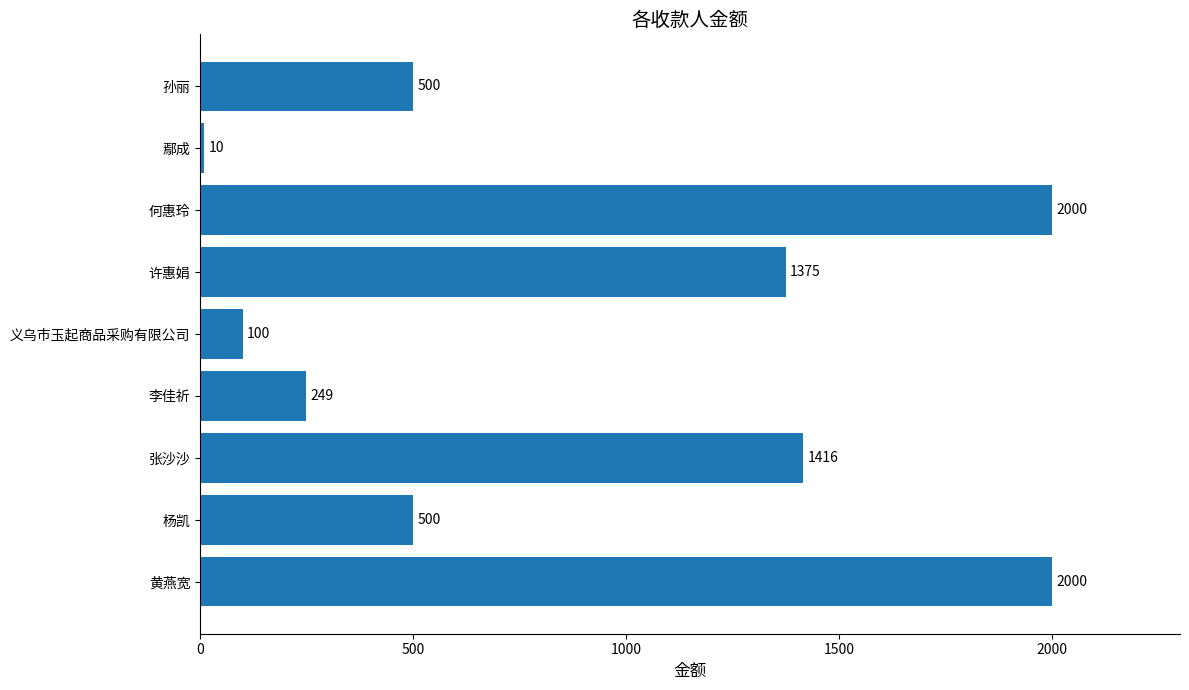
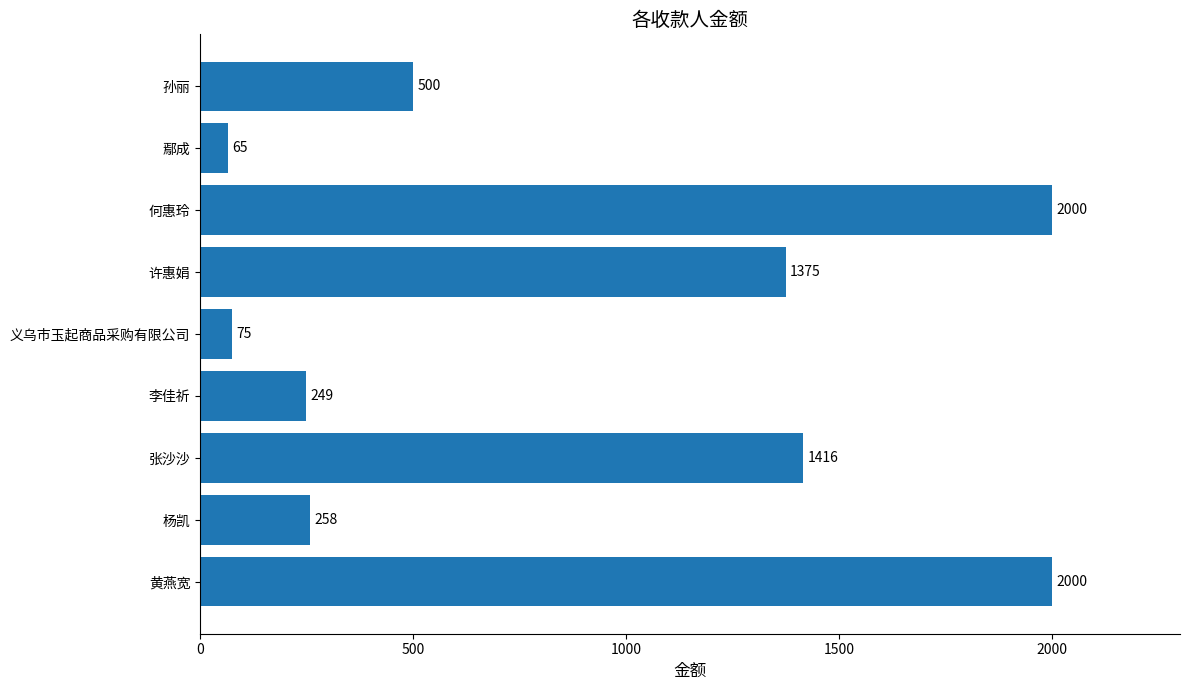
鄢成: 10 -> 65
义乌市玉起商品采购有限公司: 100 -> 75
杨凯: 500 -> 258
